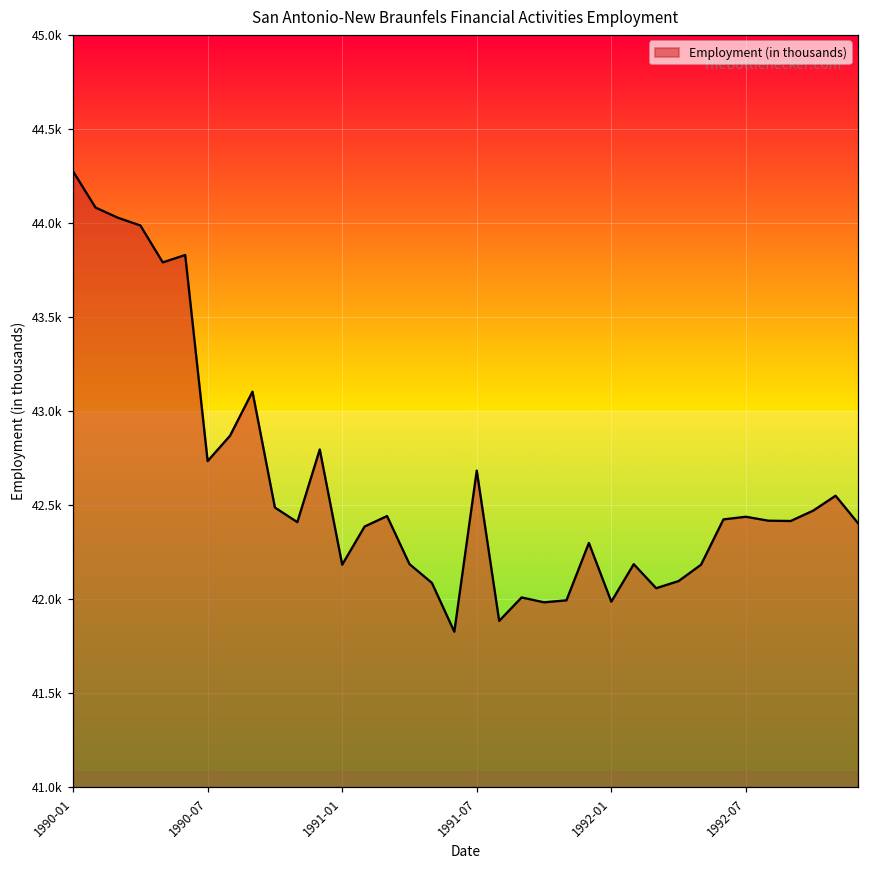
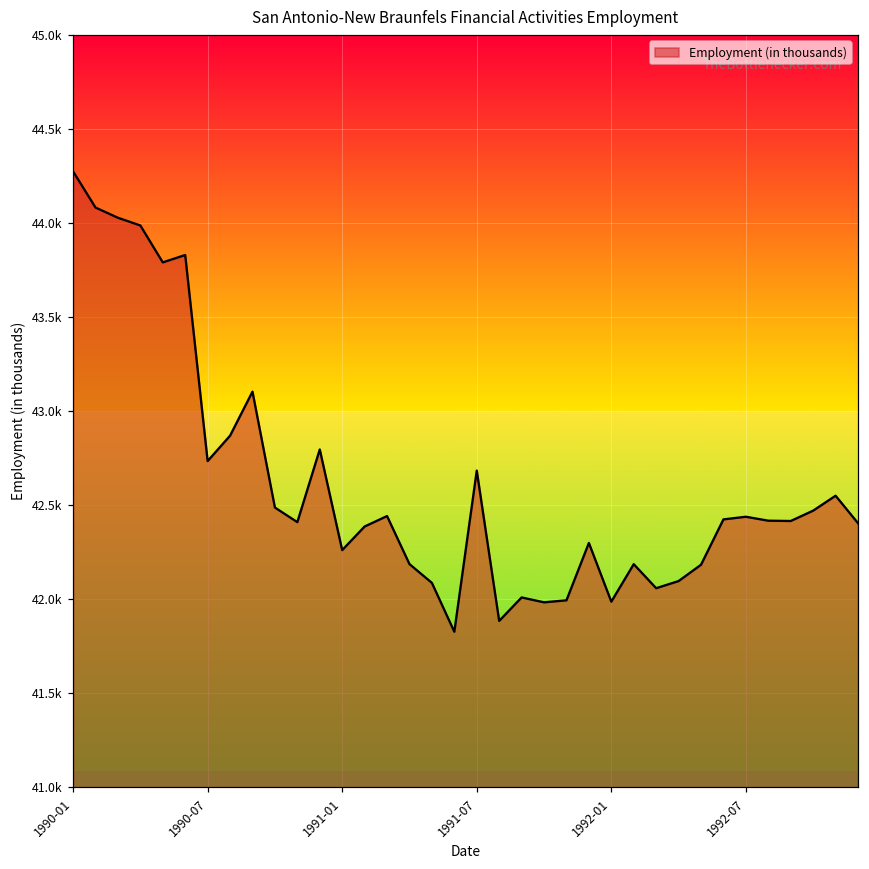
1991-01: 42180 -> 42260
